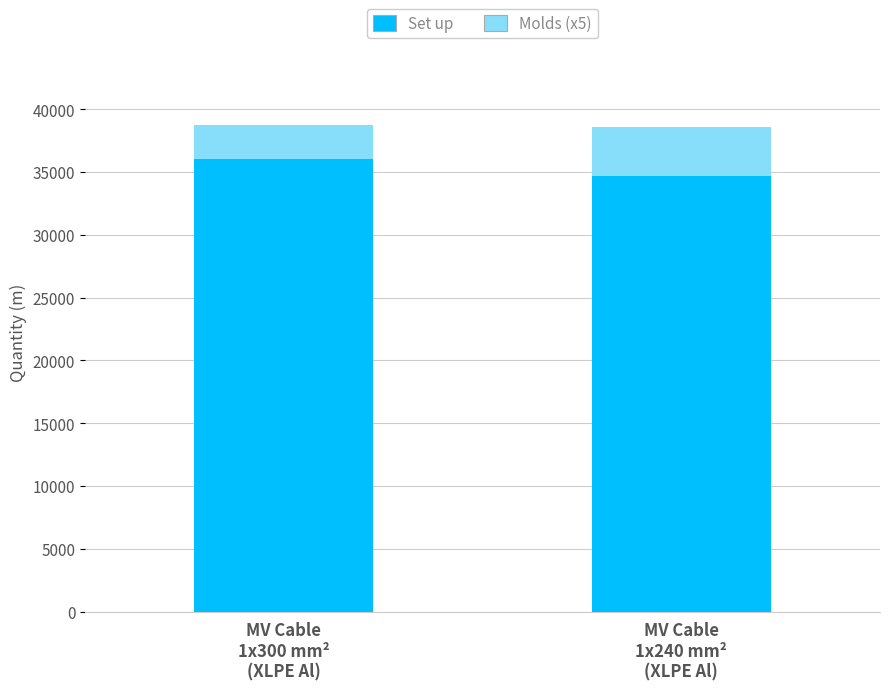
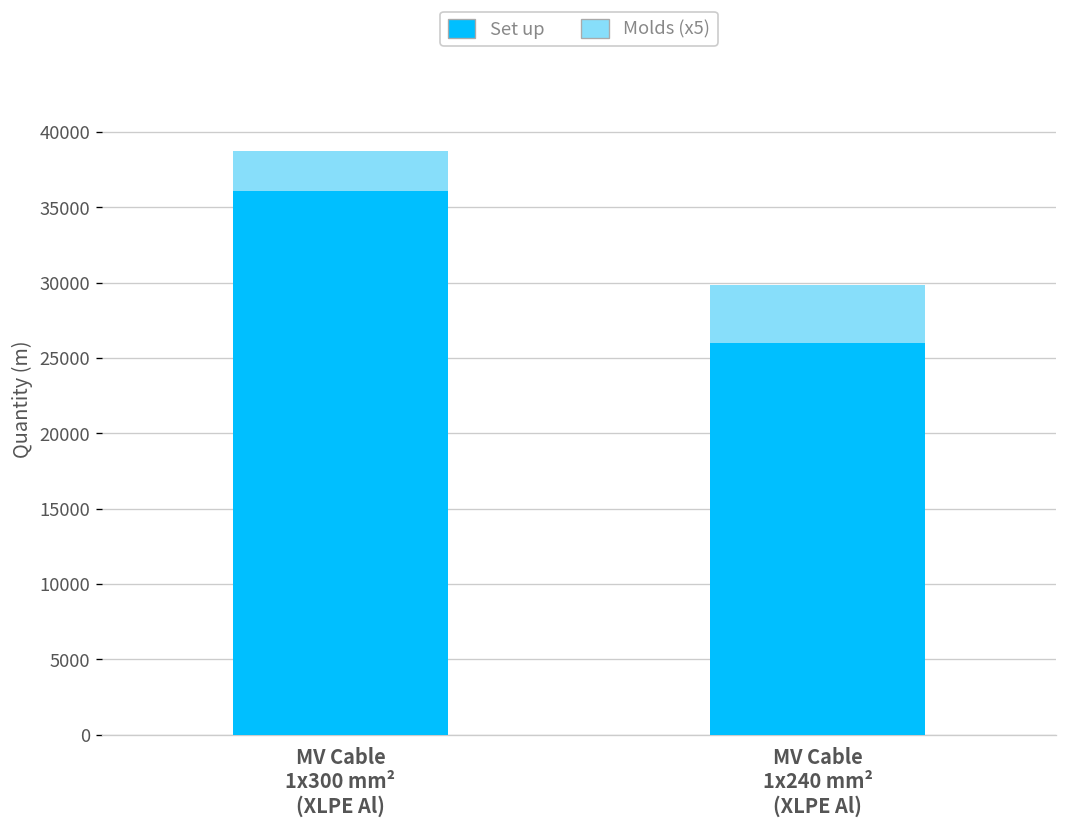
Set up, MV Cable 1x240 mm² (XLPE Al): 34700 -> 26000
